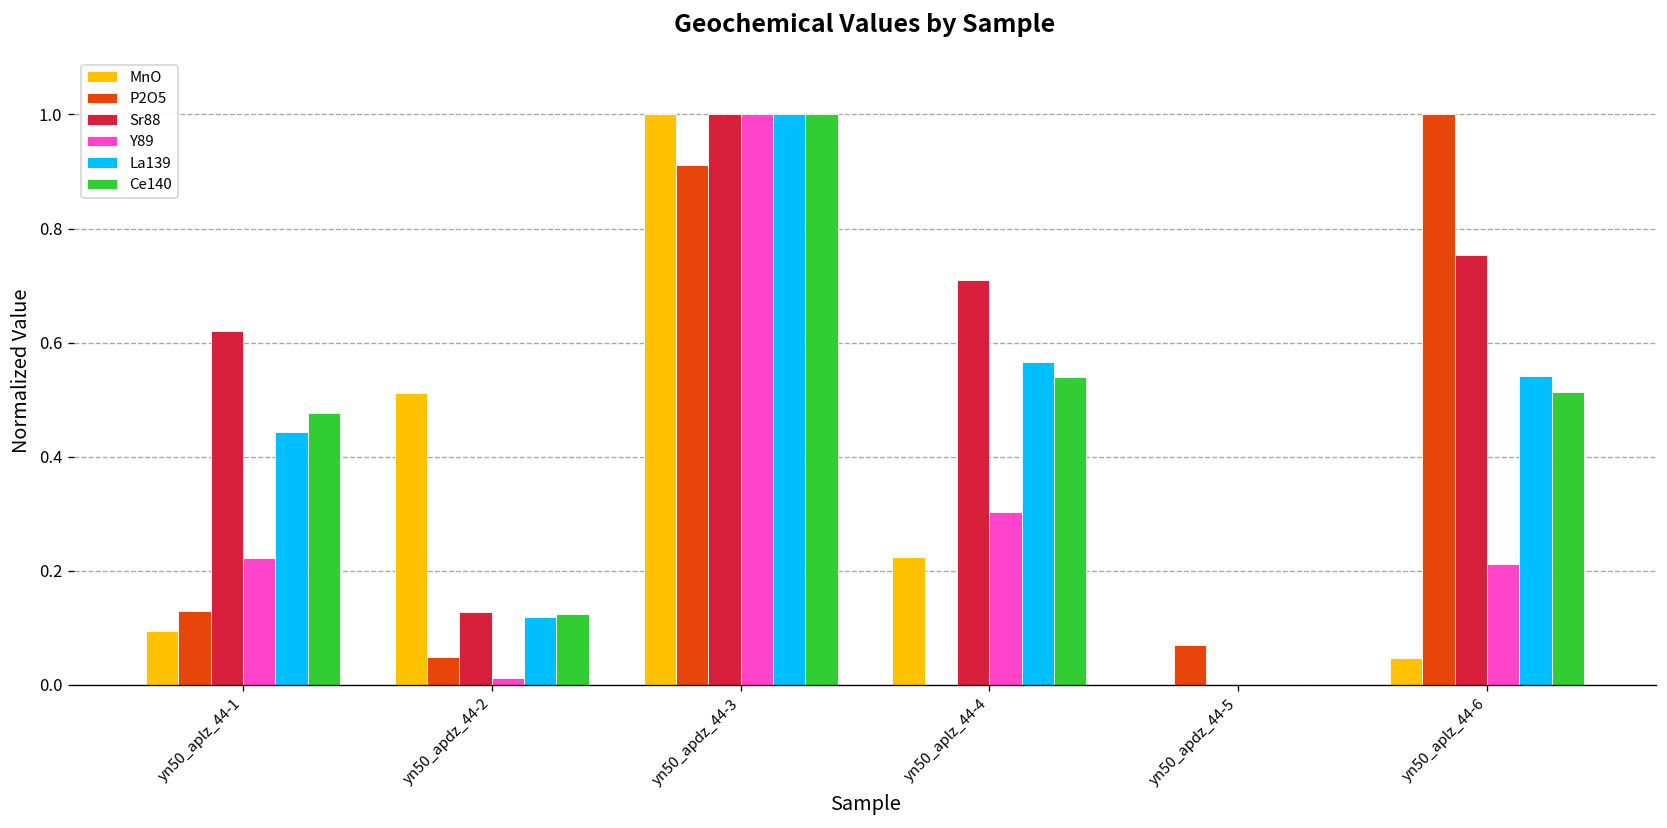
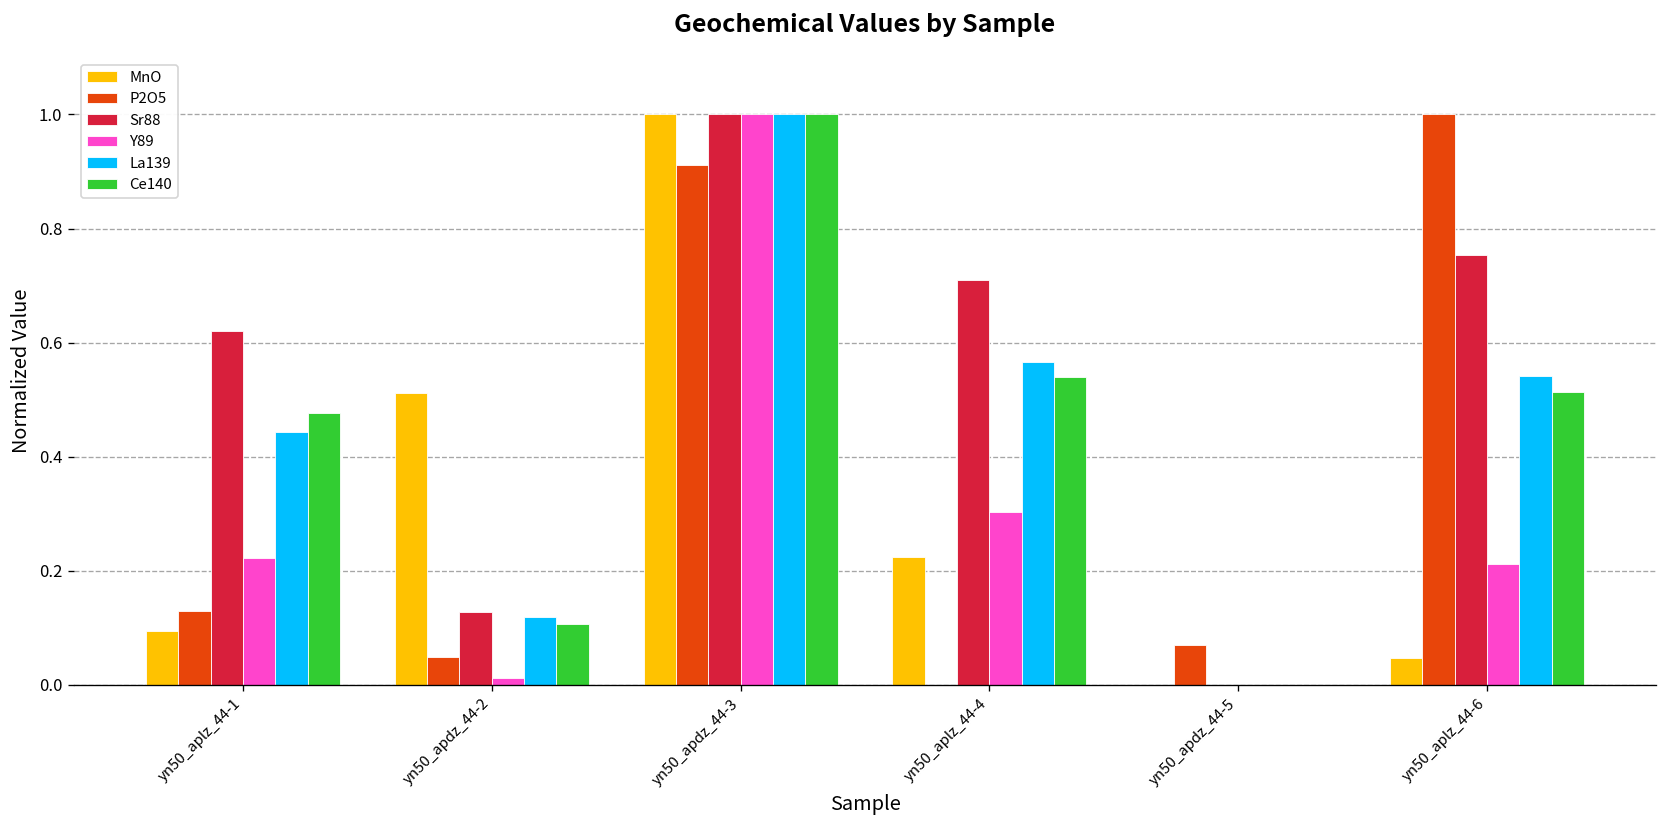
Ce140, yn50_apdz_44-2: 0.12 -> 0.11
